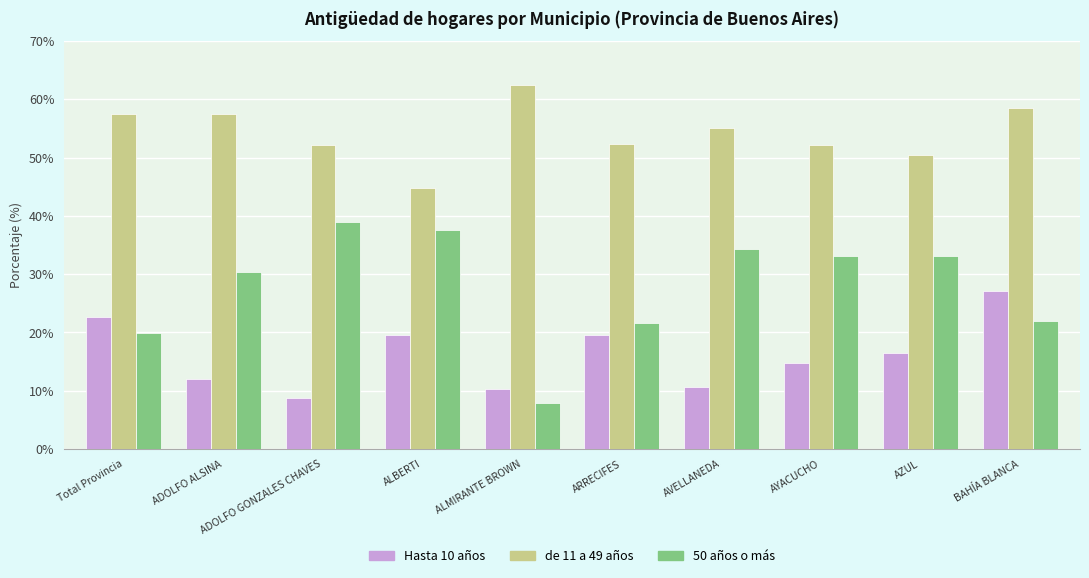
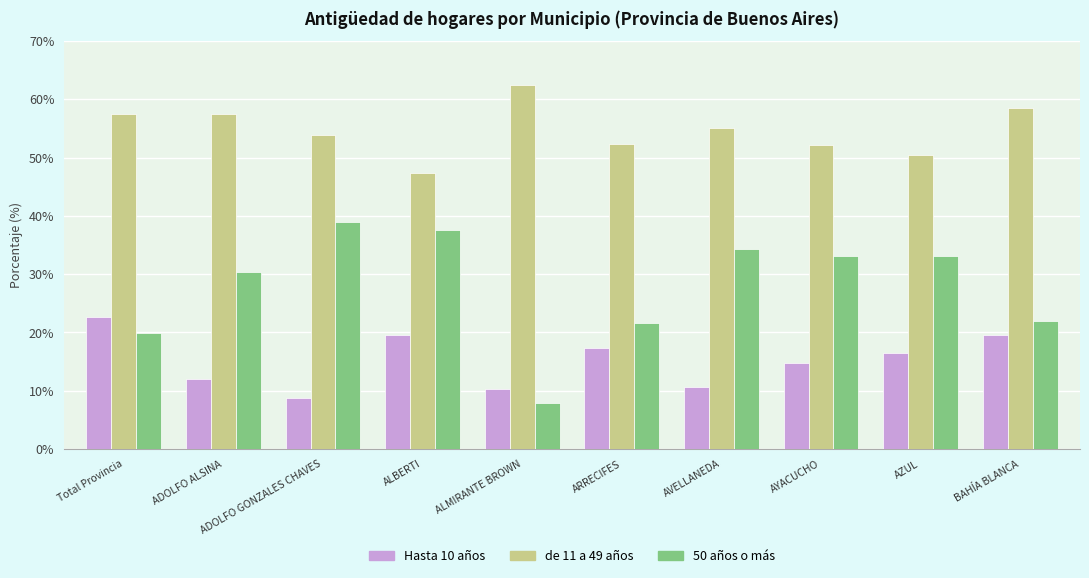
de 11 a 49 años, ADOLFO GONZALES CHAVES: 52% -> 54%
de 11 a 49 años, ALBERTI: 45% -> 47%
Hasta 10 años, ARRECIFES: 20% -> 17%
Hasta 10 años, BAHÍA BLANCA: 27% -> 20%
